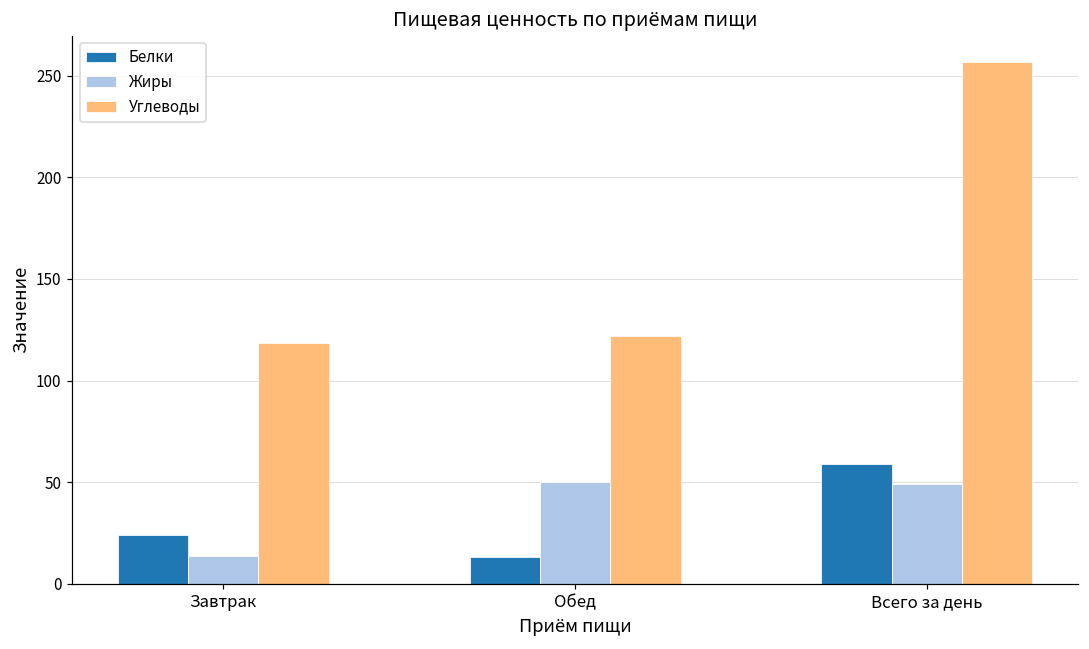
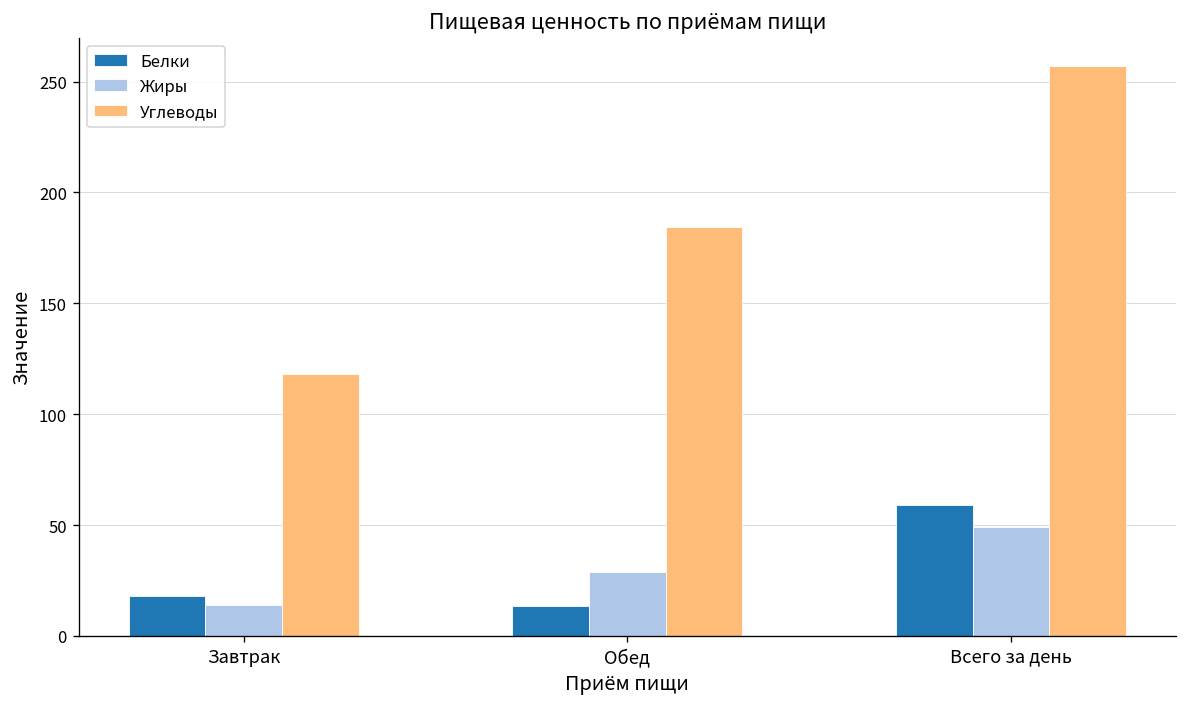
Белки, Завтрак: 24 -> 18
Жиры, Обед: 50 -> 29
Углеводы, Обед: 122 -> 184
